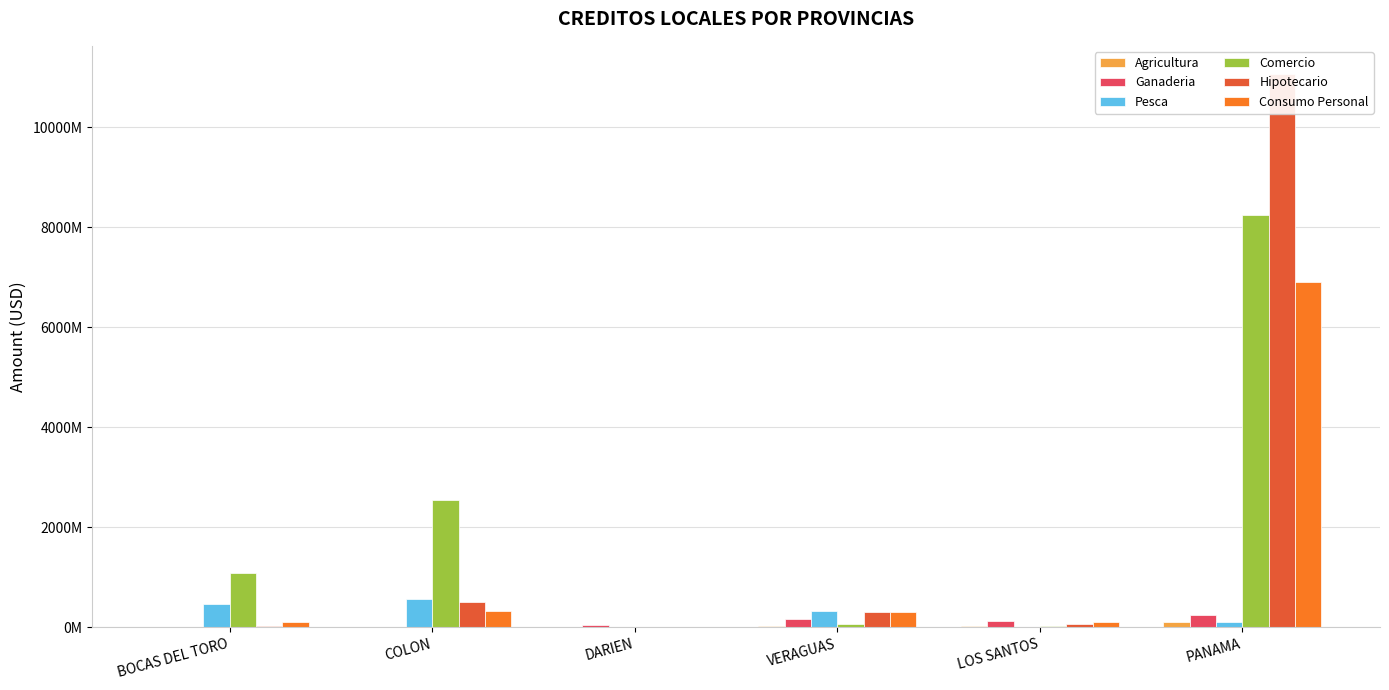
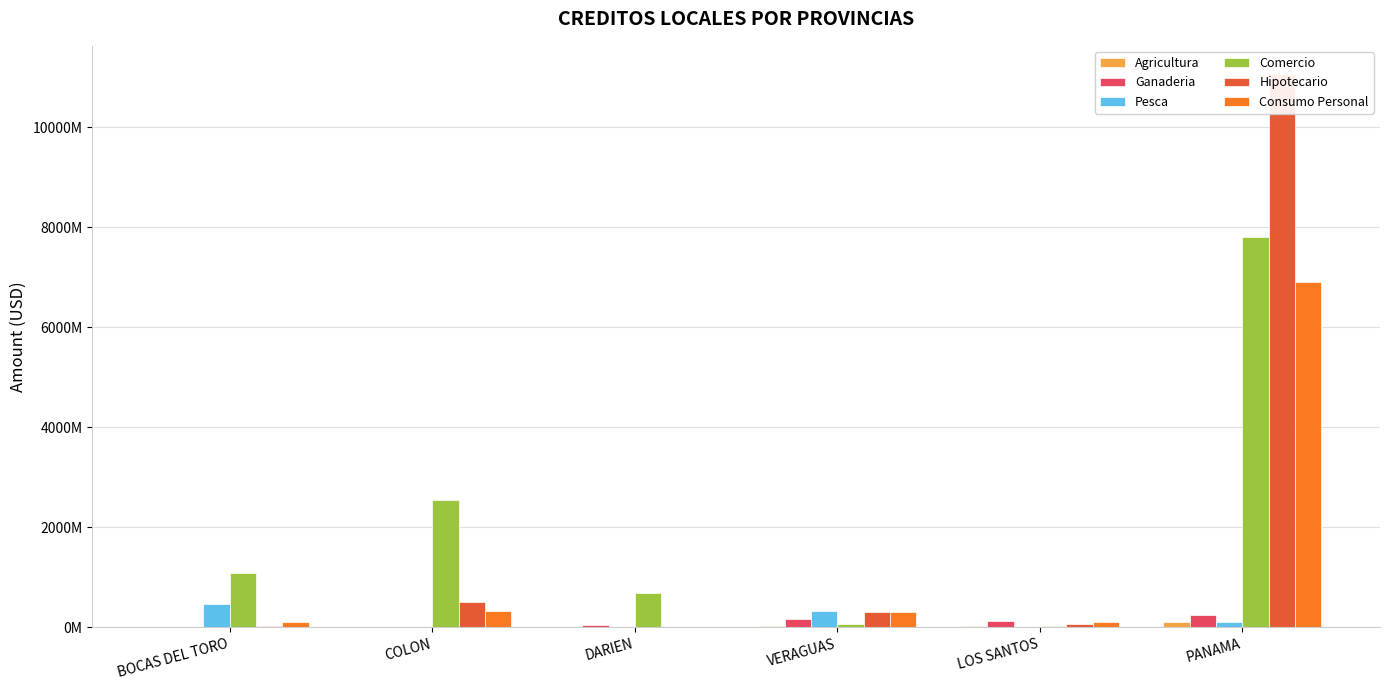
Pesca, COLON: 600000000 -> 0
Comercio, DARIEN: 0 -> 700000000
Comercio, PANAMA: 8200000000 -> 7800000000
